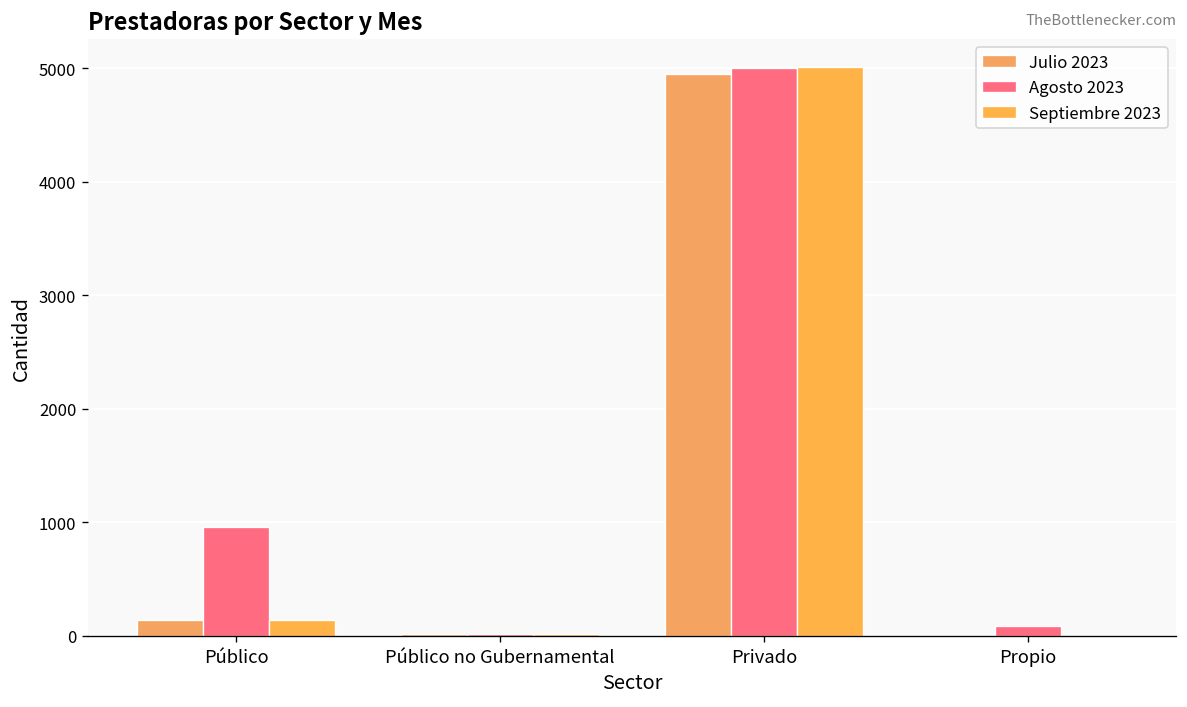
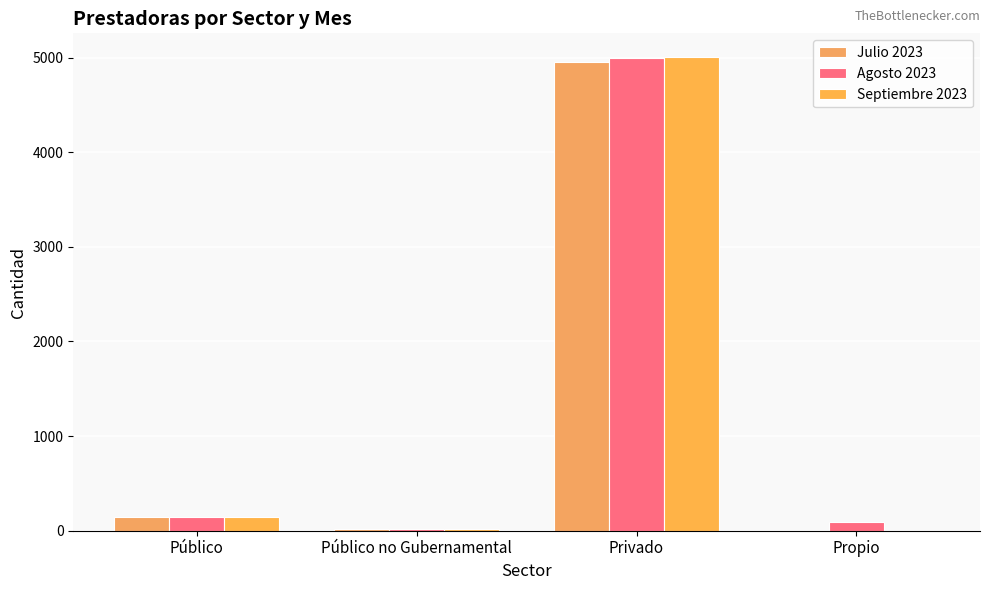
Agosto 2023, Público: 1000 -> 100
